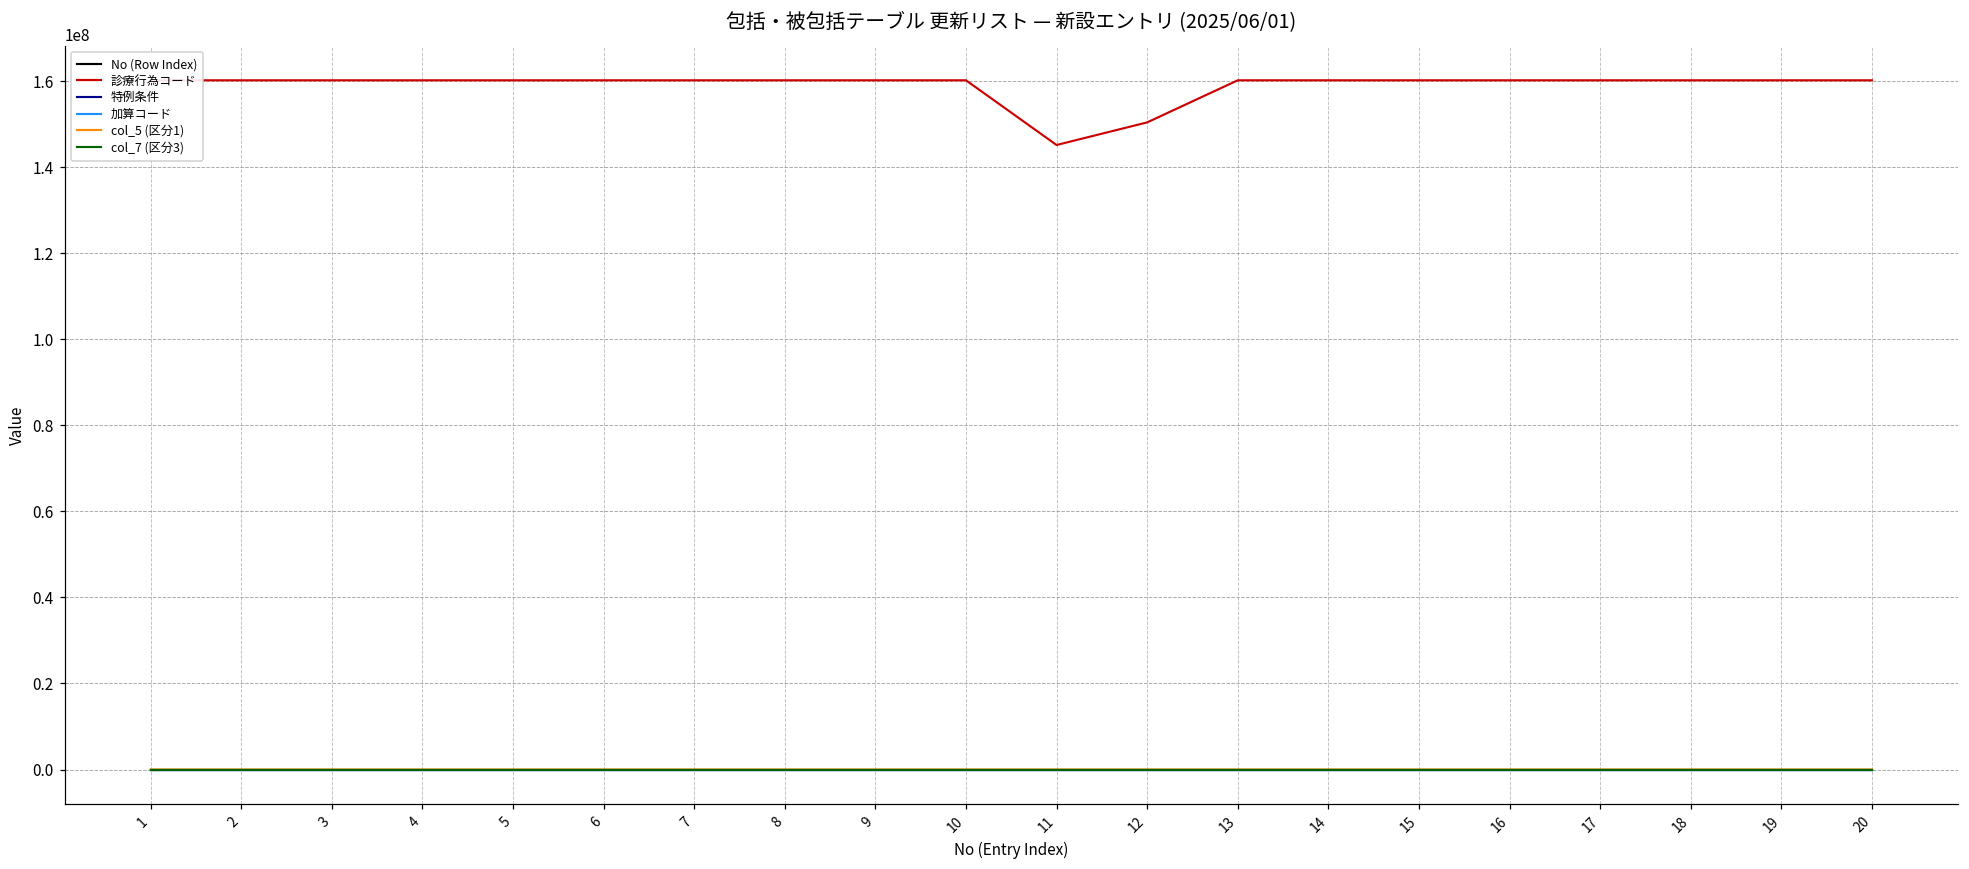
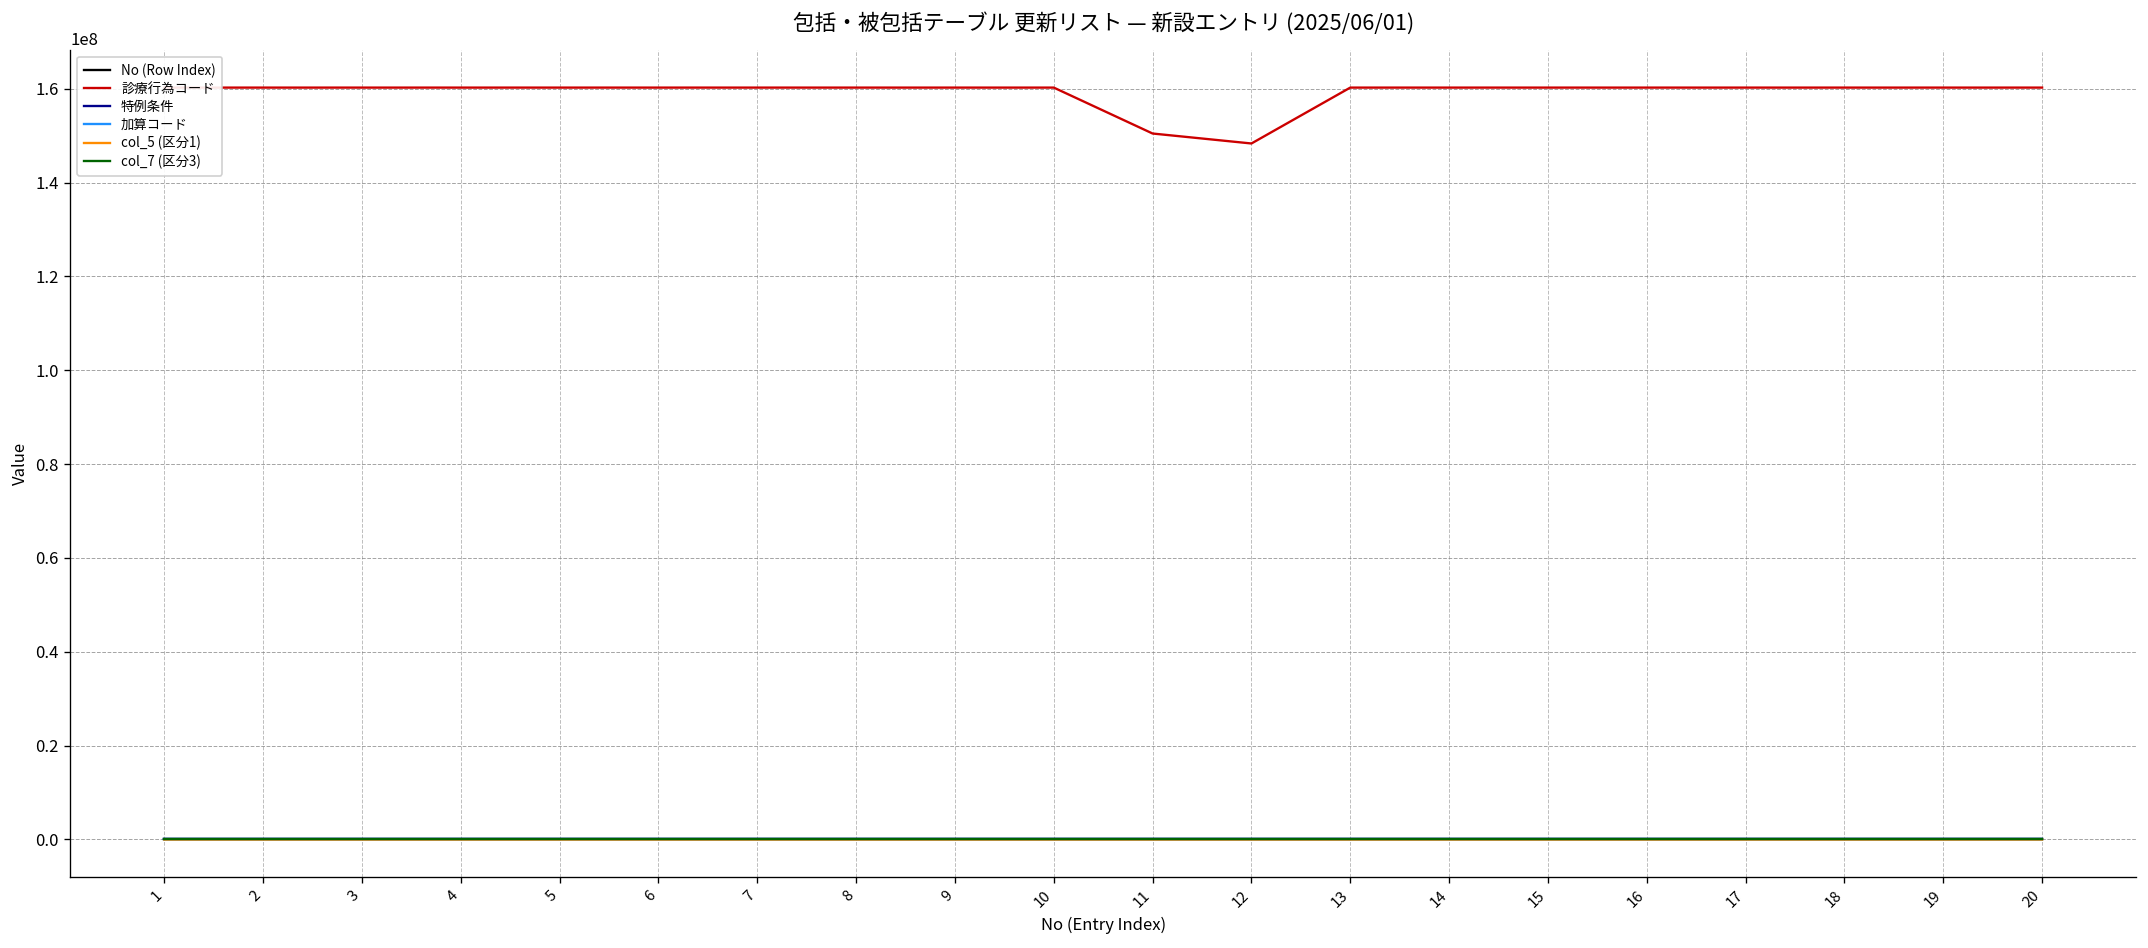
診療行為コード, 11: 145000000 -> 150000000
診療行為コード, 12: 150000000 -> 148000000
